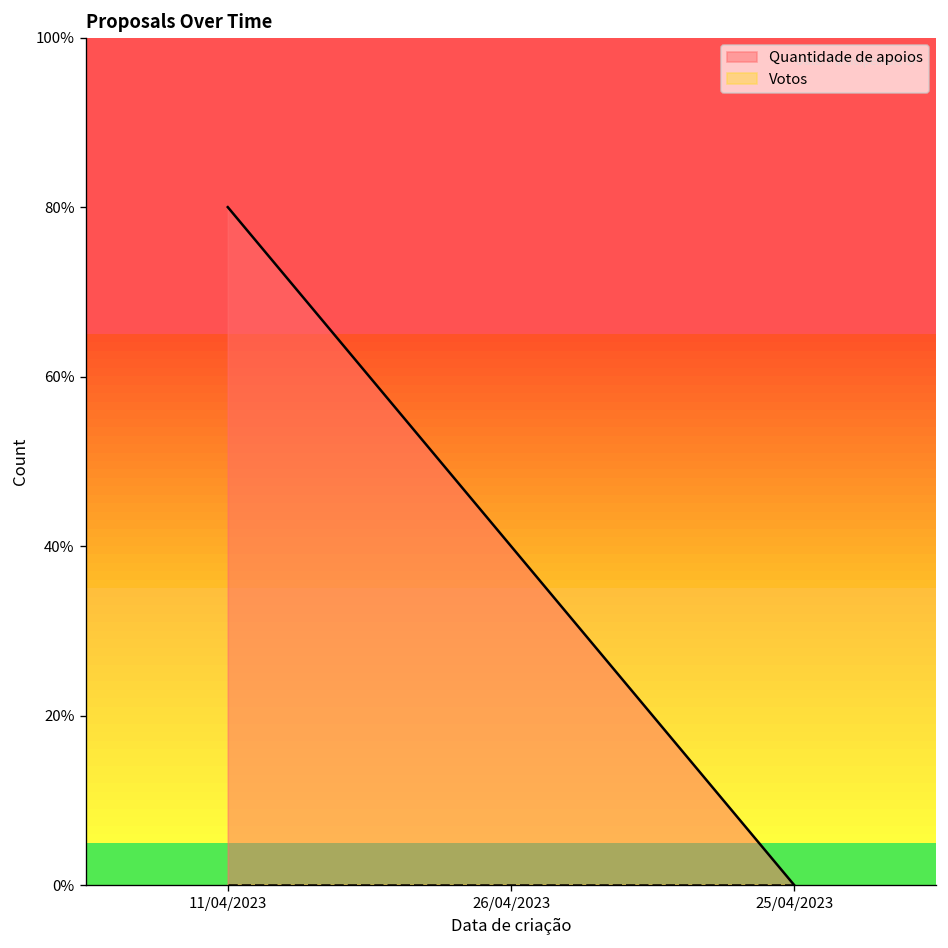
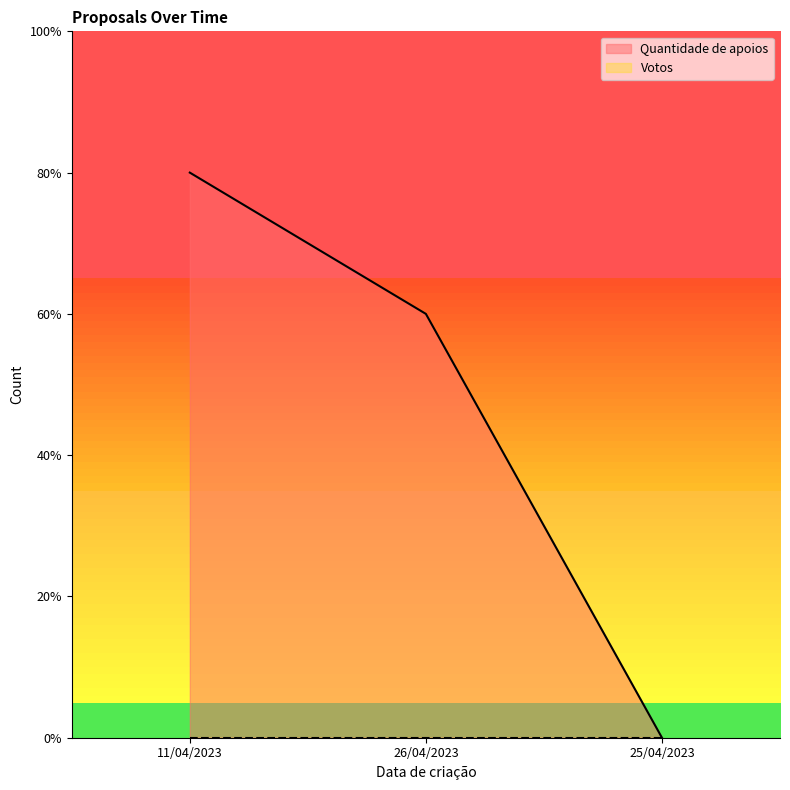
Quantidade de apoios, 26/04/2023: 40% -> 60%
